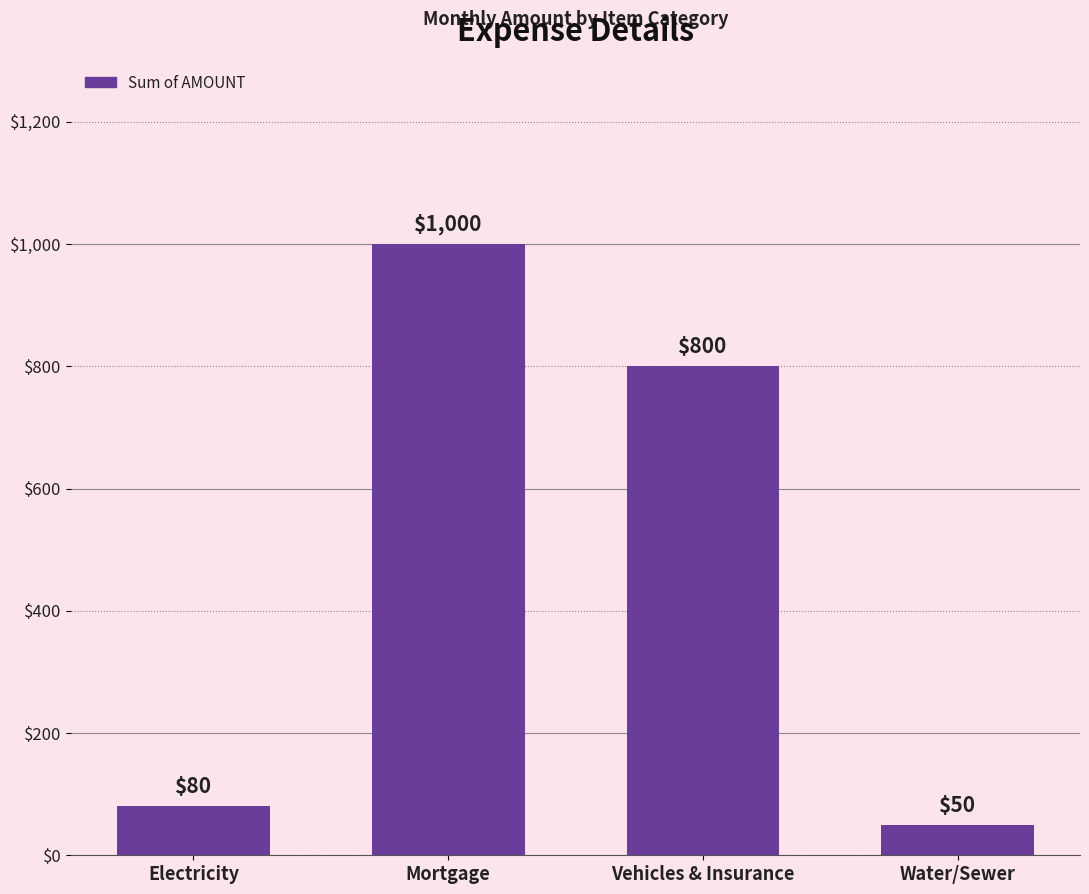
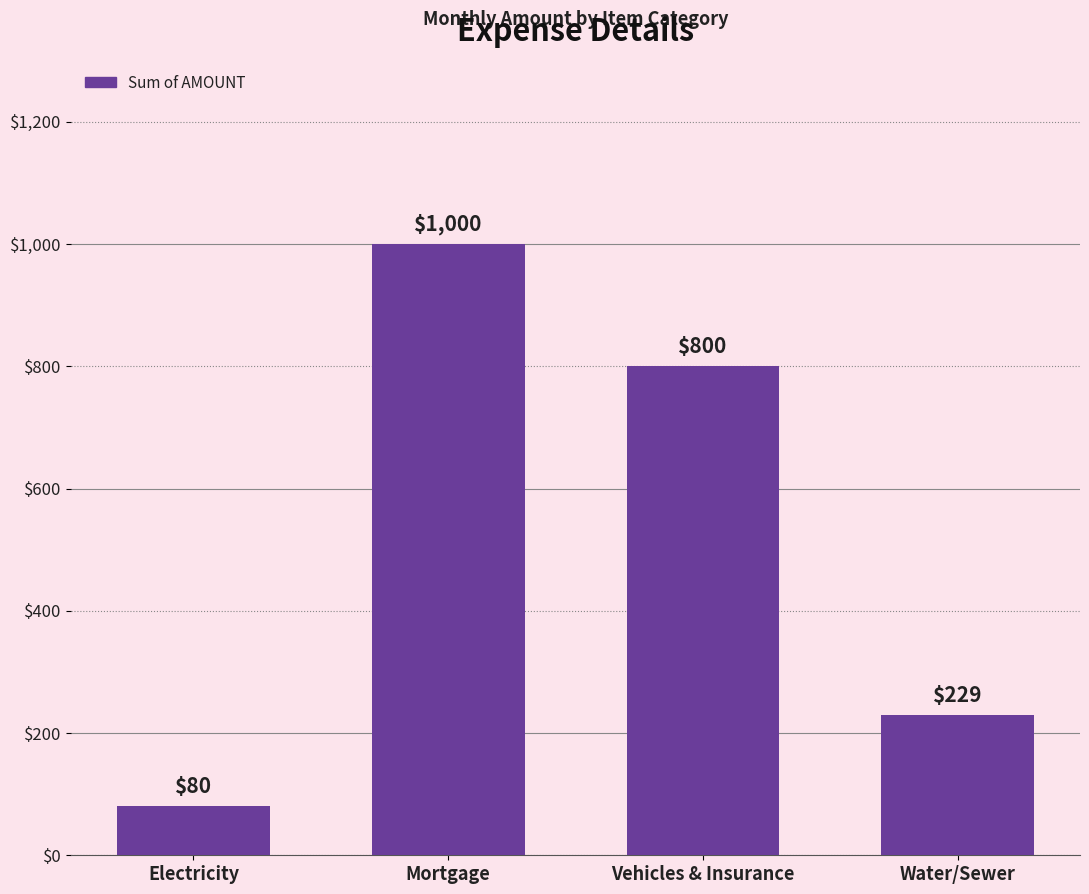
Water/Sewer: $50 -> $229
